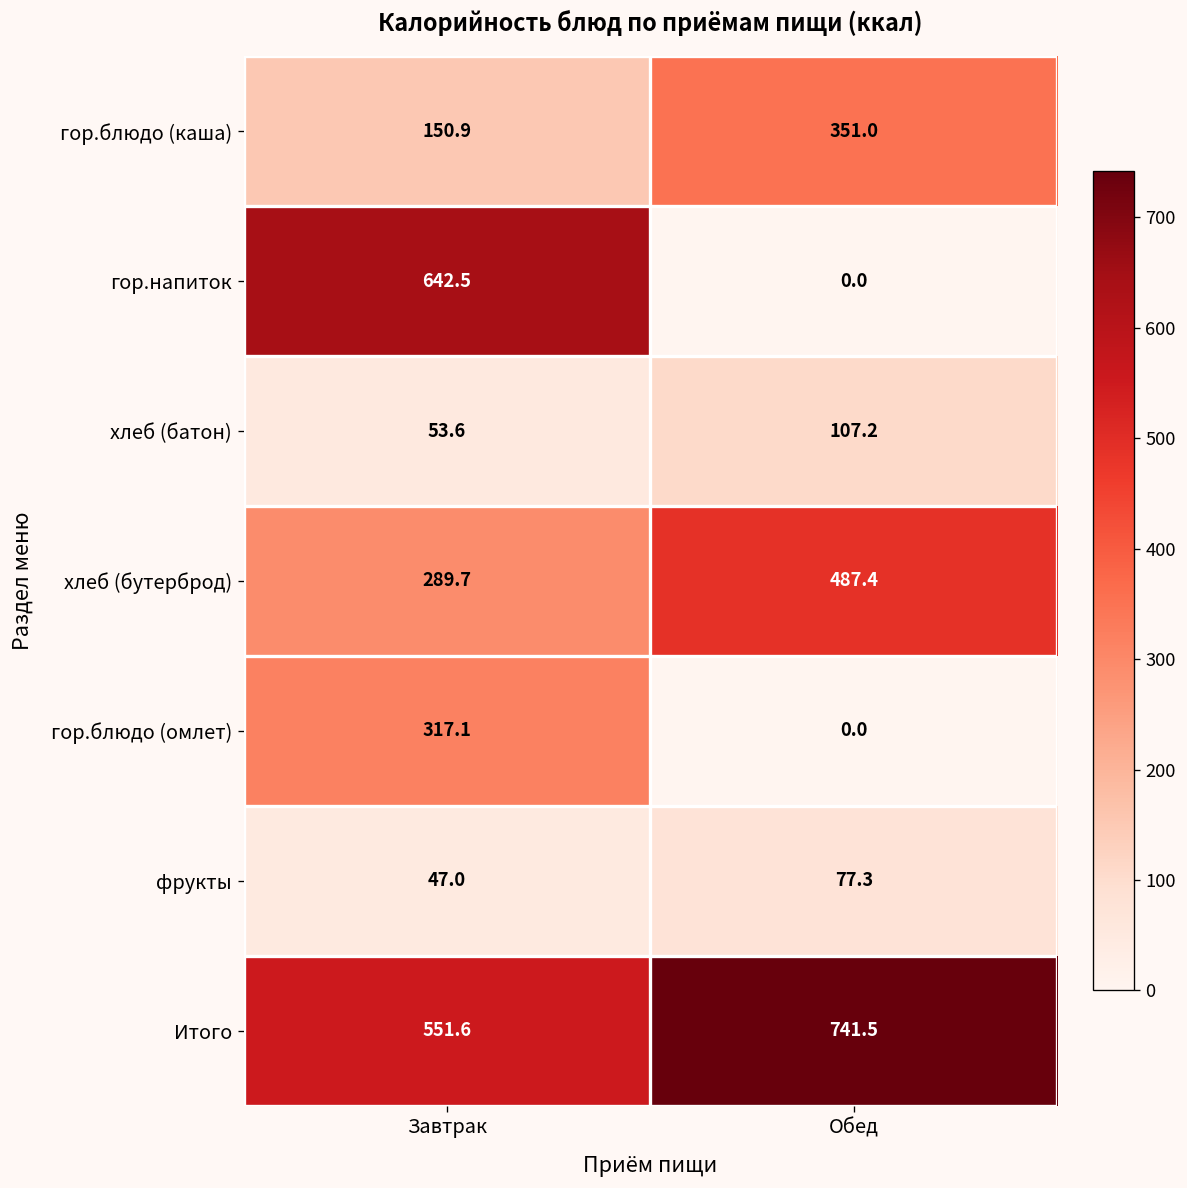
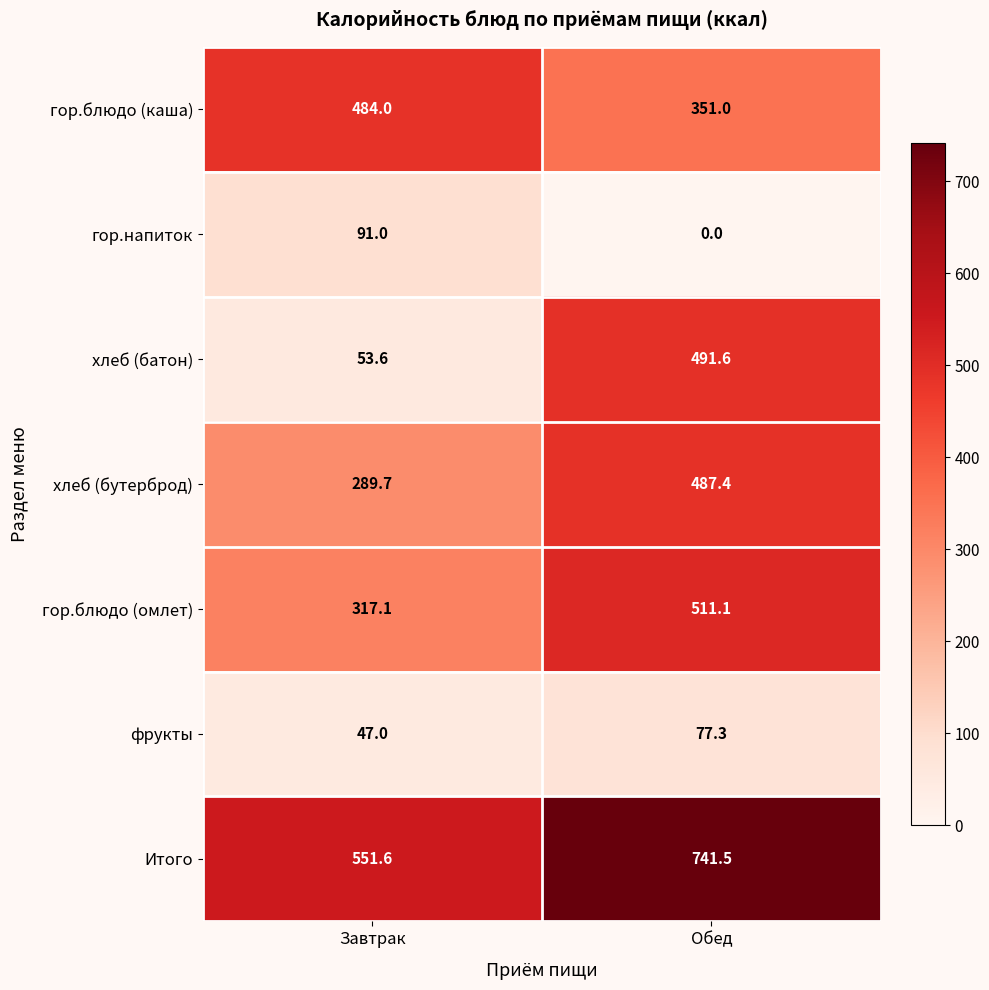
гор.блюдо (каша), Завтрак: 150.9 -> 484.0
гор.напиток, Завтрак: 642.5 -> 91.0
хлеб (батон), Обед: 107.2 -> 491.6
гор.блюдо (омлет), Обед: 0.0 -> 511.1
